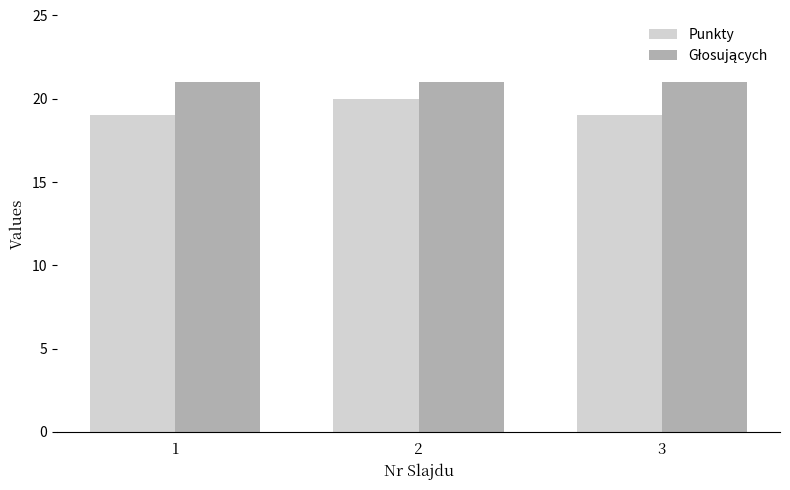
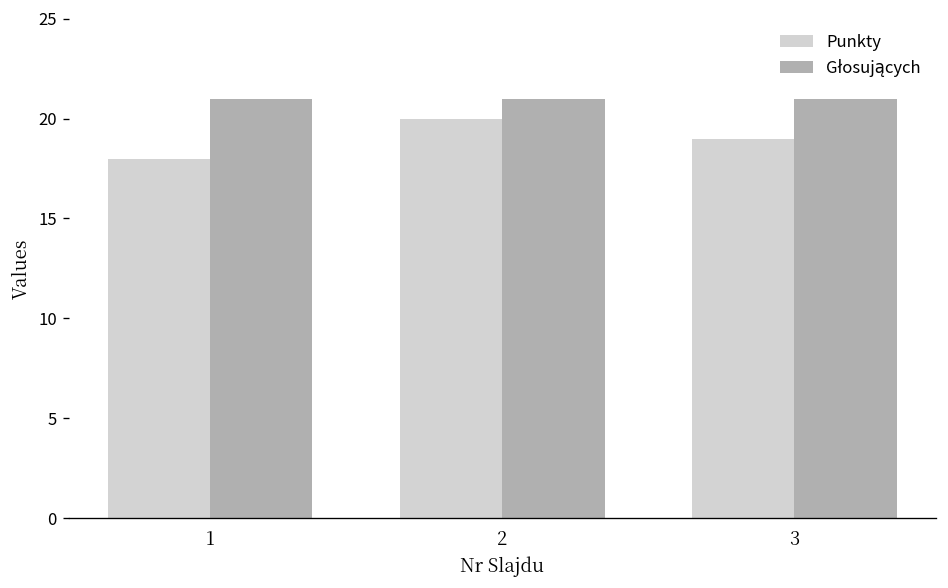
Punkty, 1: 19 -> 18
